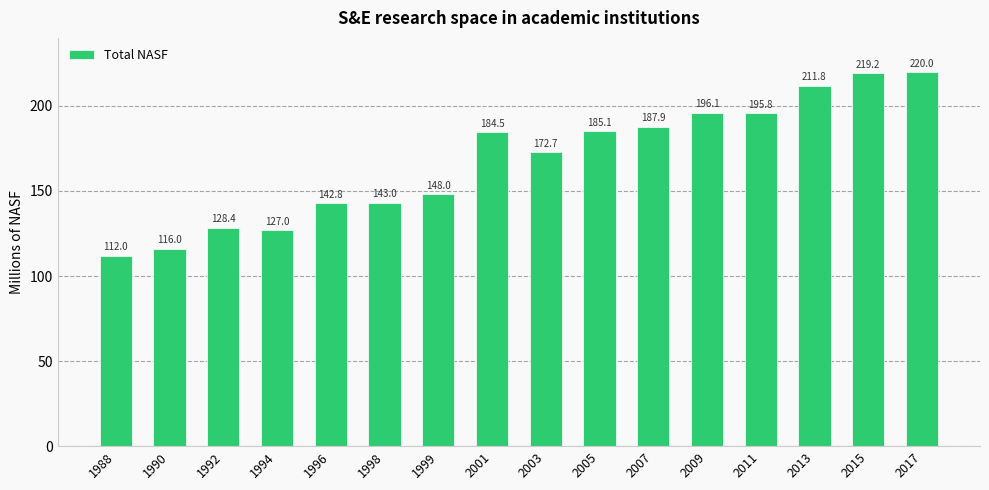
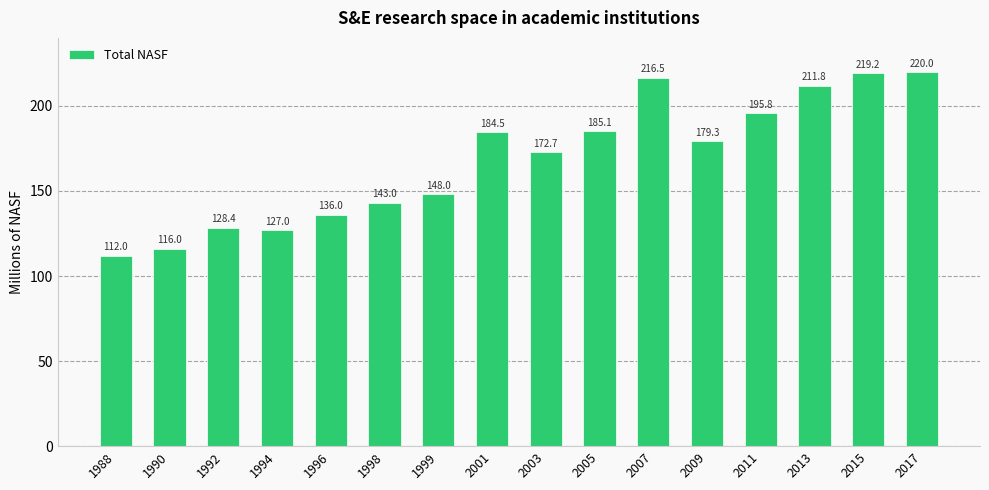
1996: 142.8 -> 136.0
2007: 187.9 -> 216.5
2009: 196.1 -> 179.3
